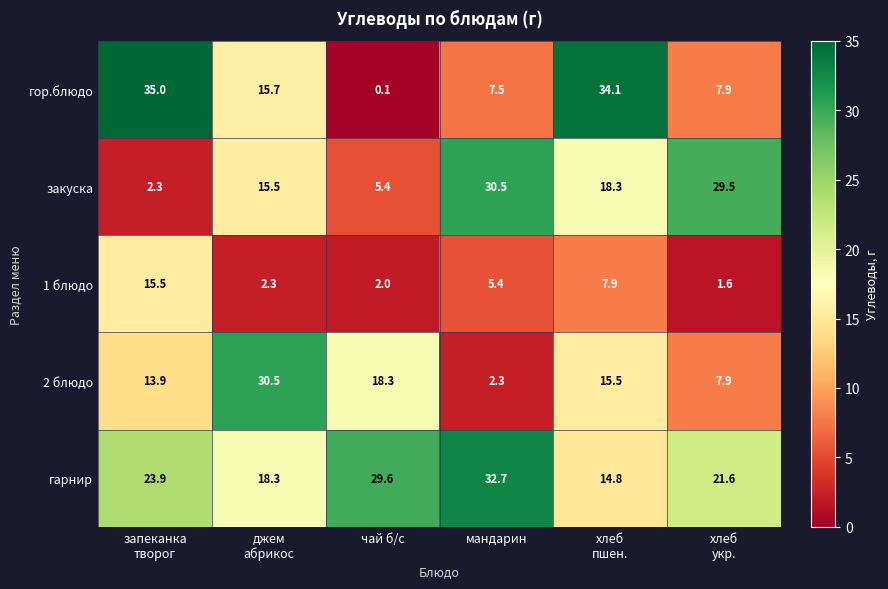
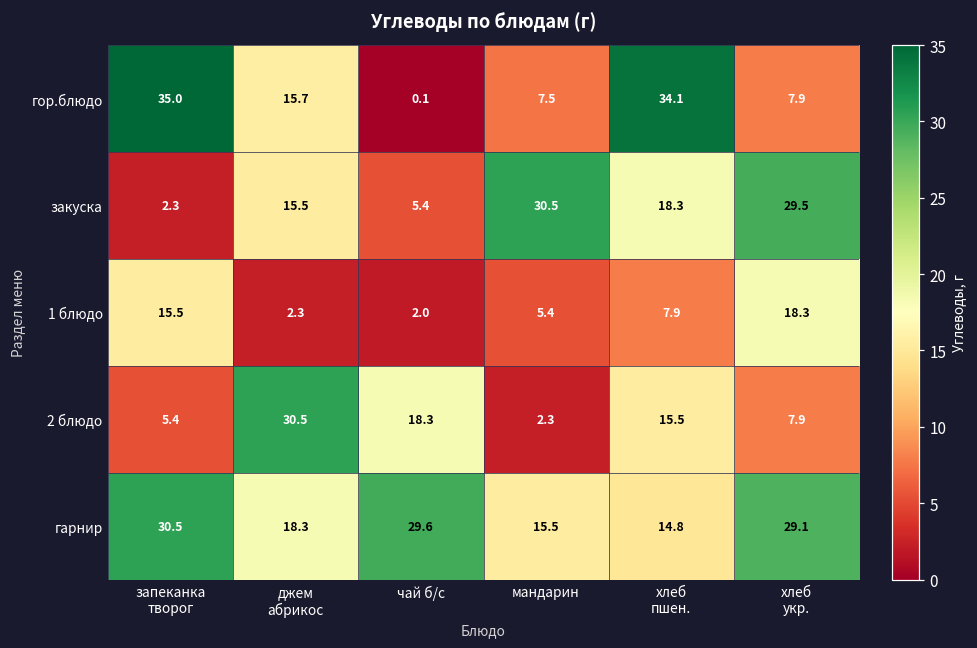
1 блюдо, хлеб укр.: 1.6 -> 18.3
2 блюдо, запеканка творог: 13.9 -> 5.4
гарнир, запеканка творог: 23.9 -> 30.5
гарнир, мандарин: 32.7 -> 15.5
гарнир, хлеб укр.: 21.6 -> 29.1
